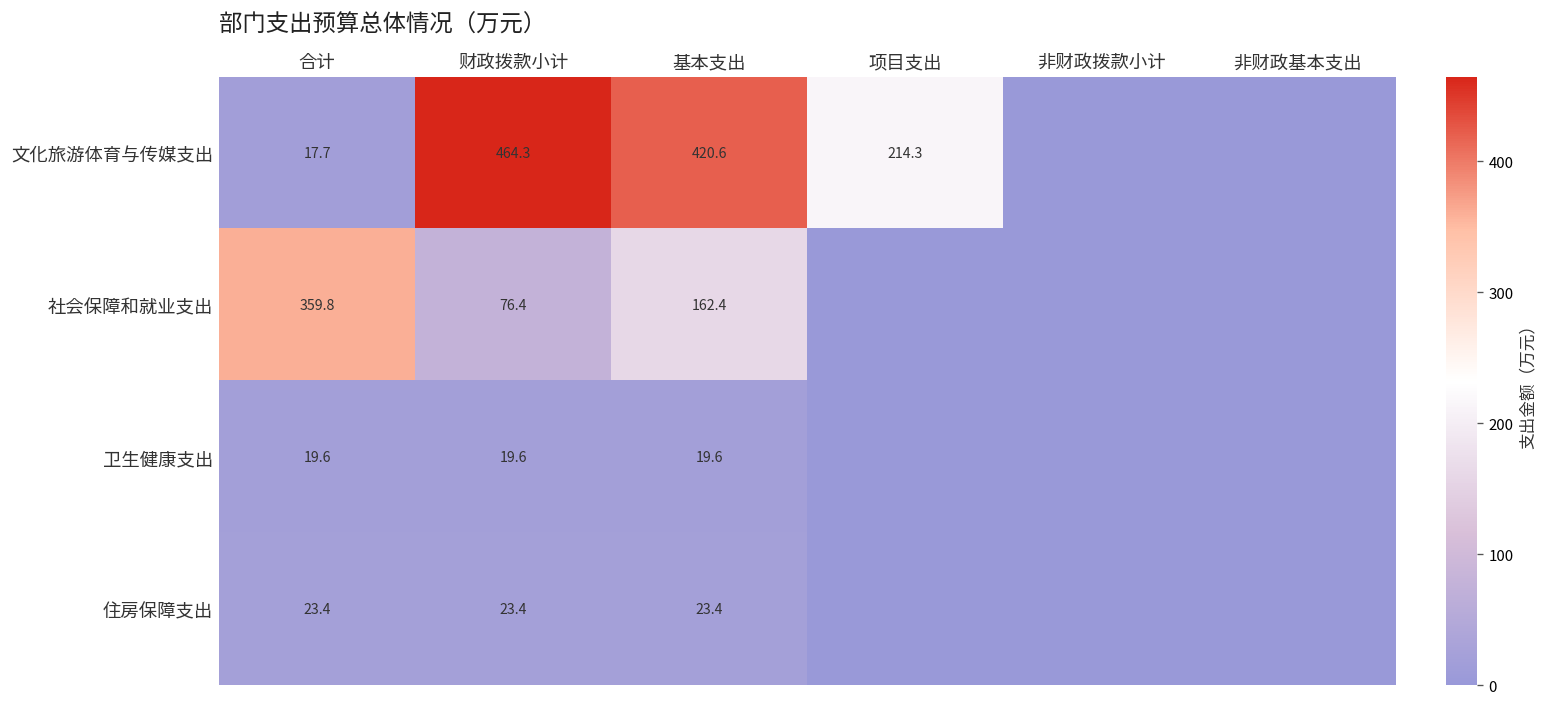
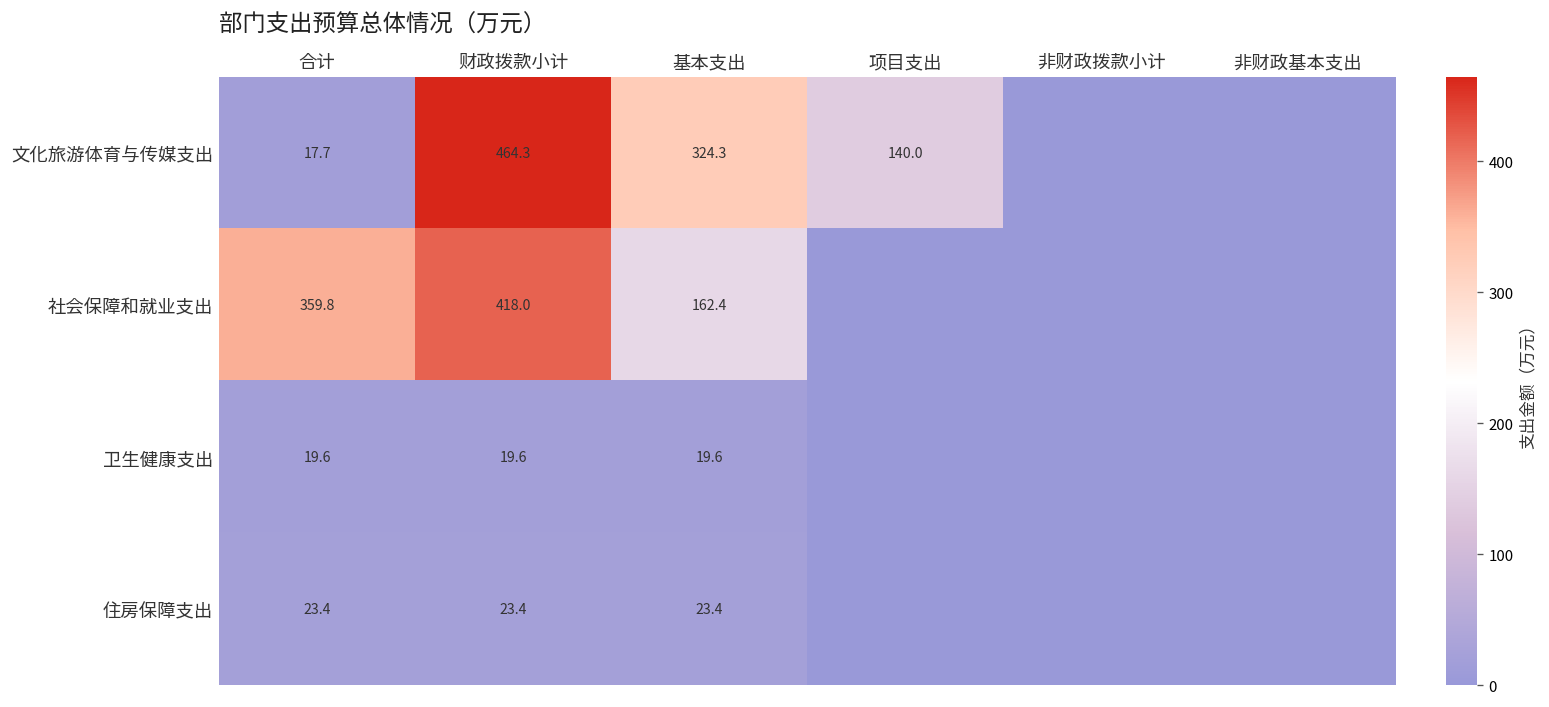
文化旅游体育与传媒支出, 基本支出: 420.6 -> 324.3
文化旅游体育与传媒支出, 项目支出: 214.3 -> 140.0
社会保障和就业支出, 财政拨款小计: 76.4 -> 418.0
